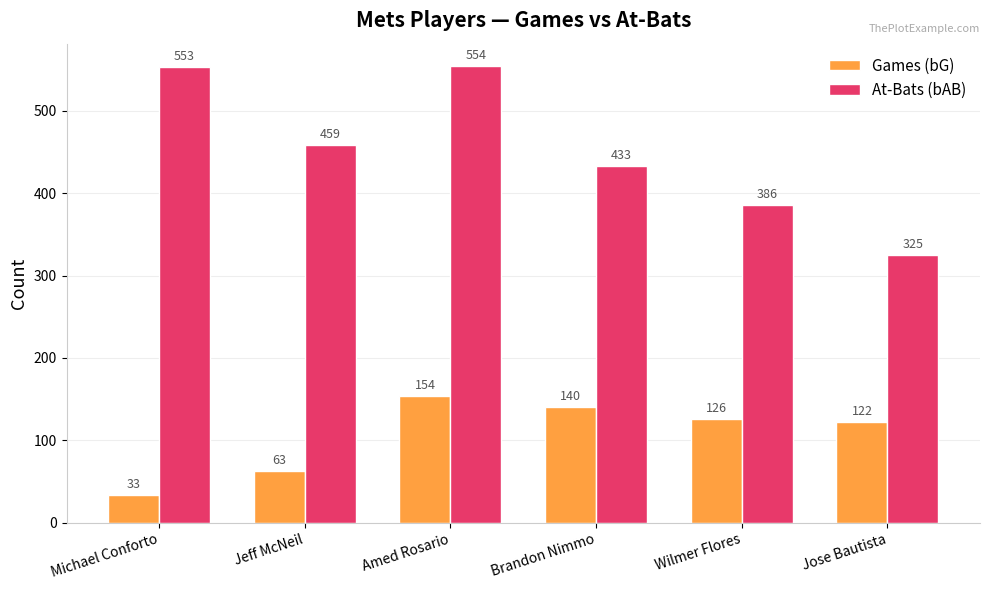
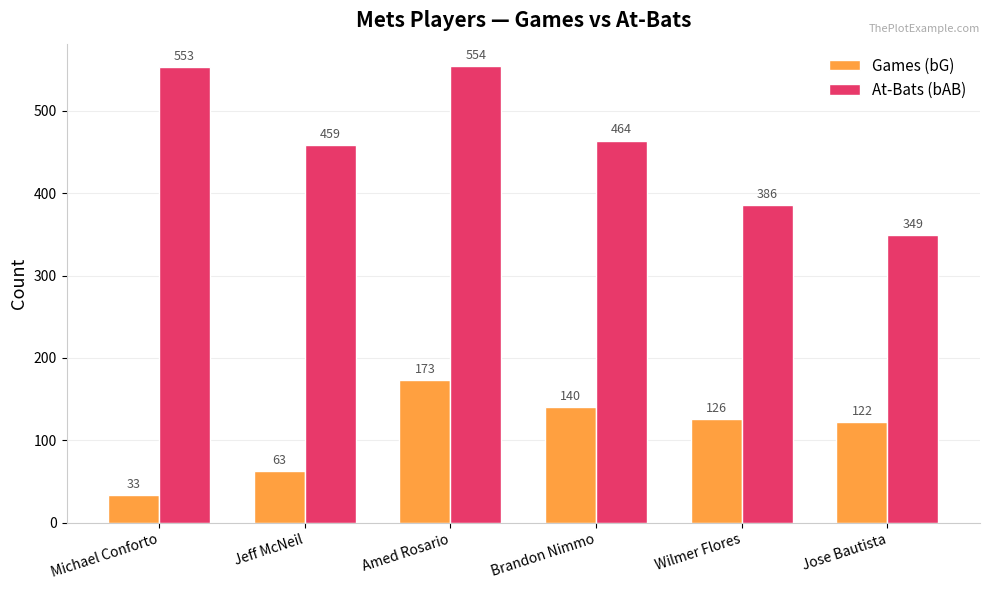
Games (bG), Amed Rosario: 154 -> 173
At-Bats (bAB), Brandon Nimmo: 433 -> 464
At-Bats (bAB), Jose Bautista: 325 -> 349
